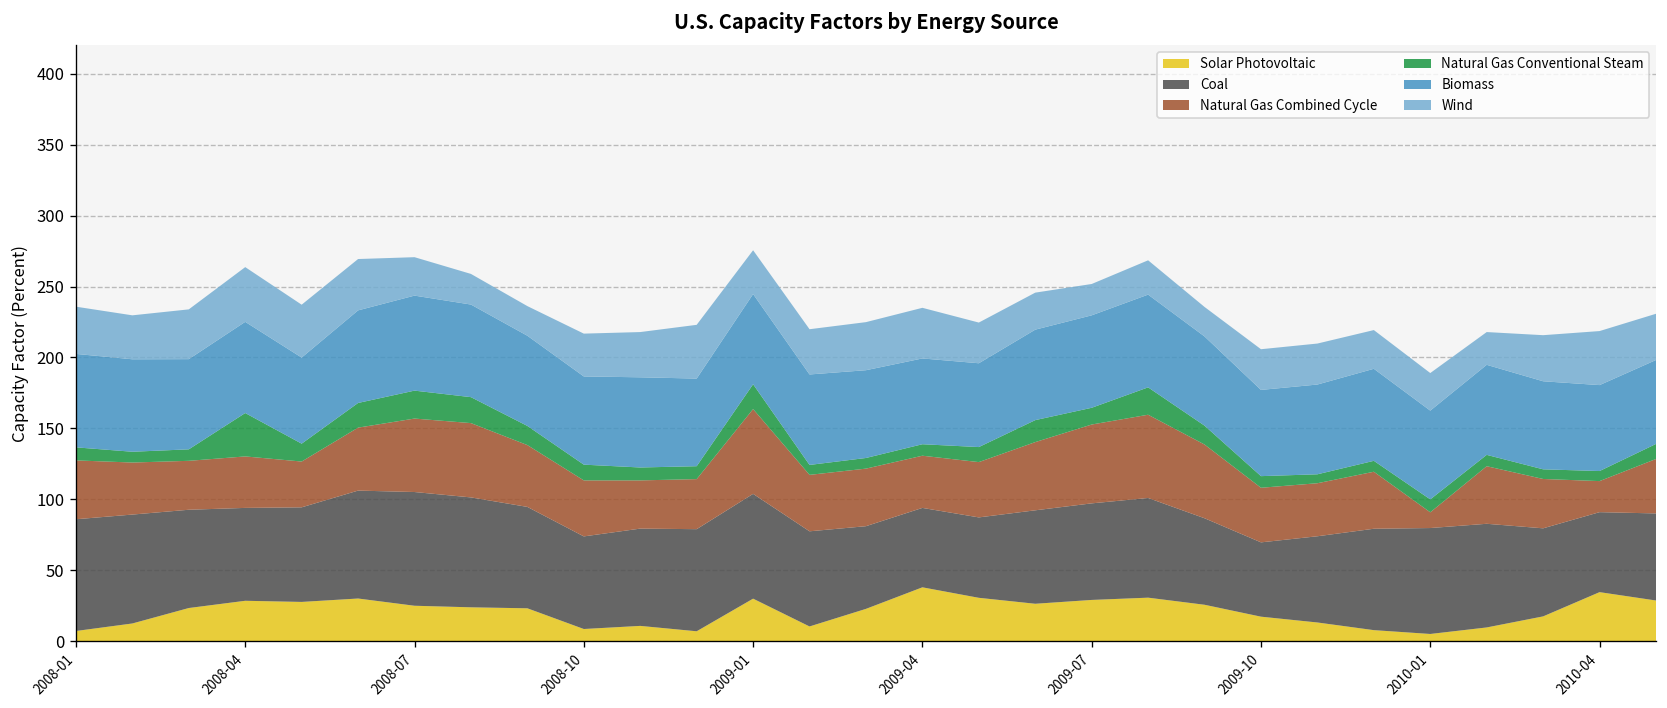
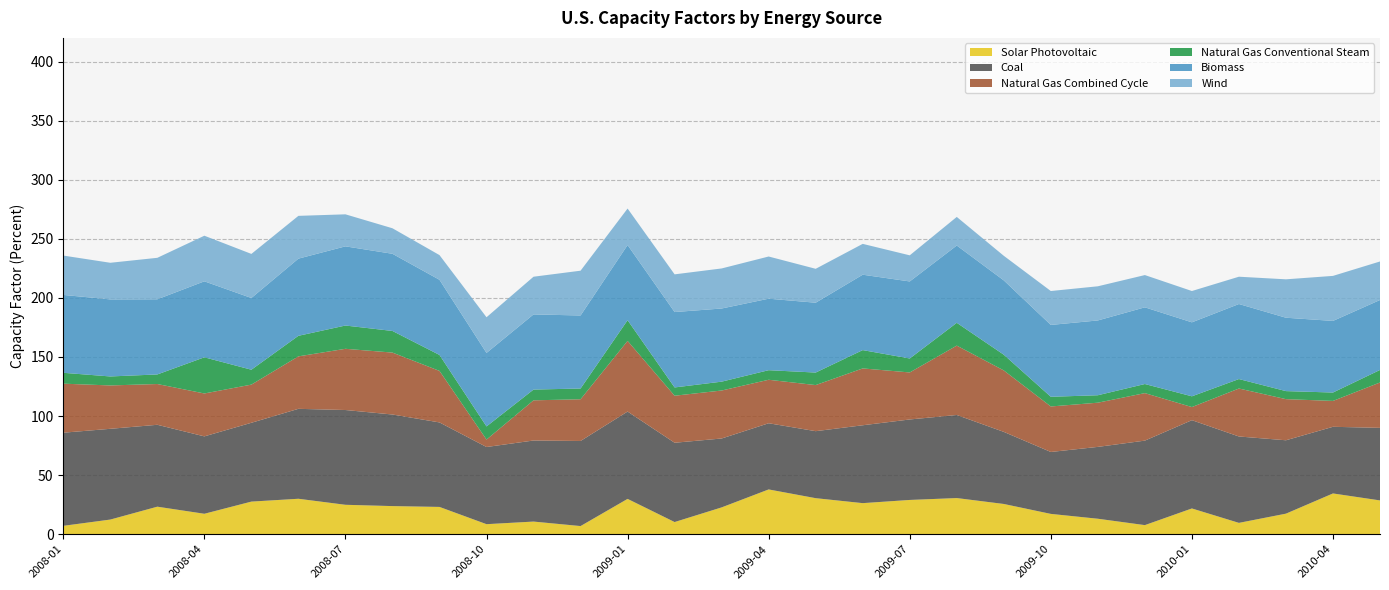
Solar Photovoltaic, 2008-04: 28 -> 17
Natural Gas Combined Cycle, 2008-10: 40 -> 6
Natural Gas Combined Cycle, 2009-07: 56 -> 40
Solar Photovoltaic, 2010-01: 5 -> 22
